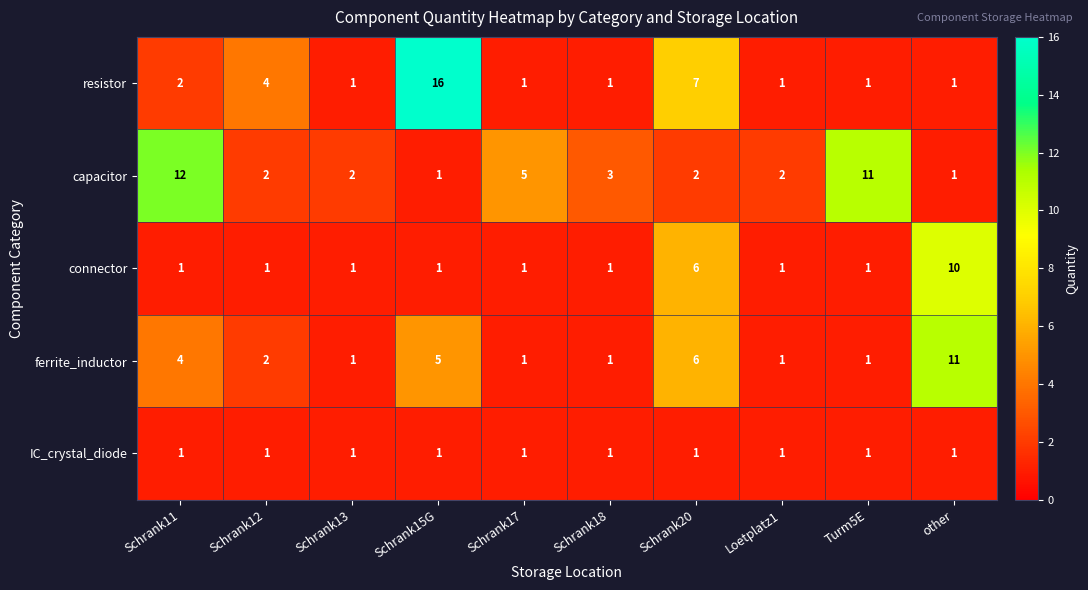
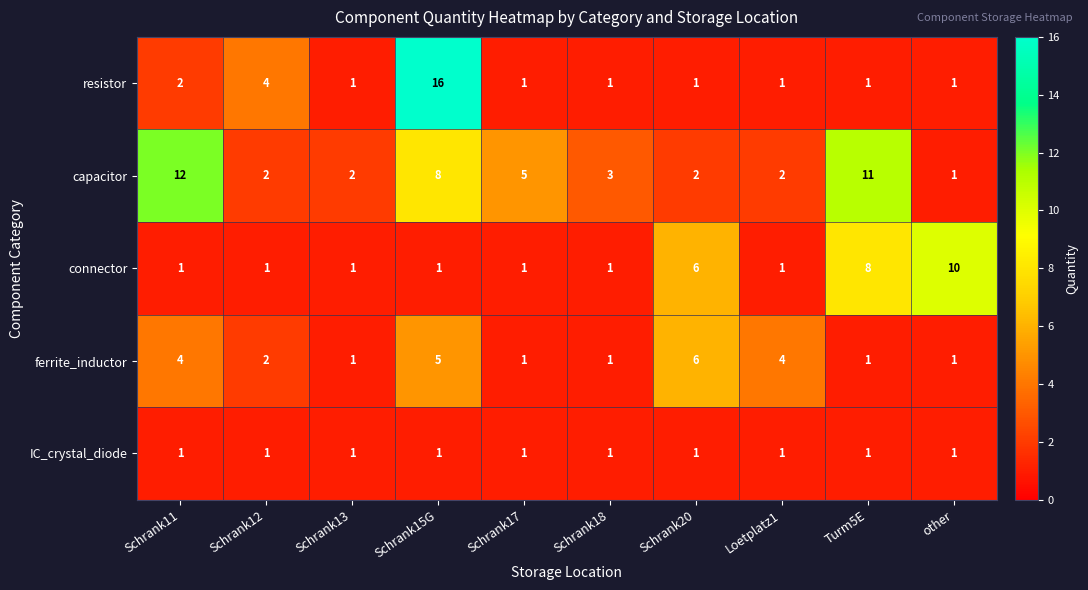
resistor, Schrank20: 7 -> 1
capacitor, Schrank15G: 1 -> 8
connector, Turm5E: 1 -> 8
ferrite_inductor, Loetplatz1: 1 -> 4
ferrite_inductor, other: 11 -> 1
